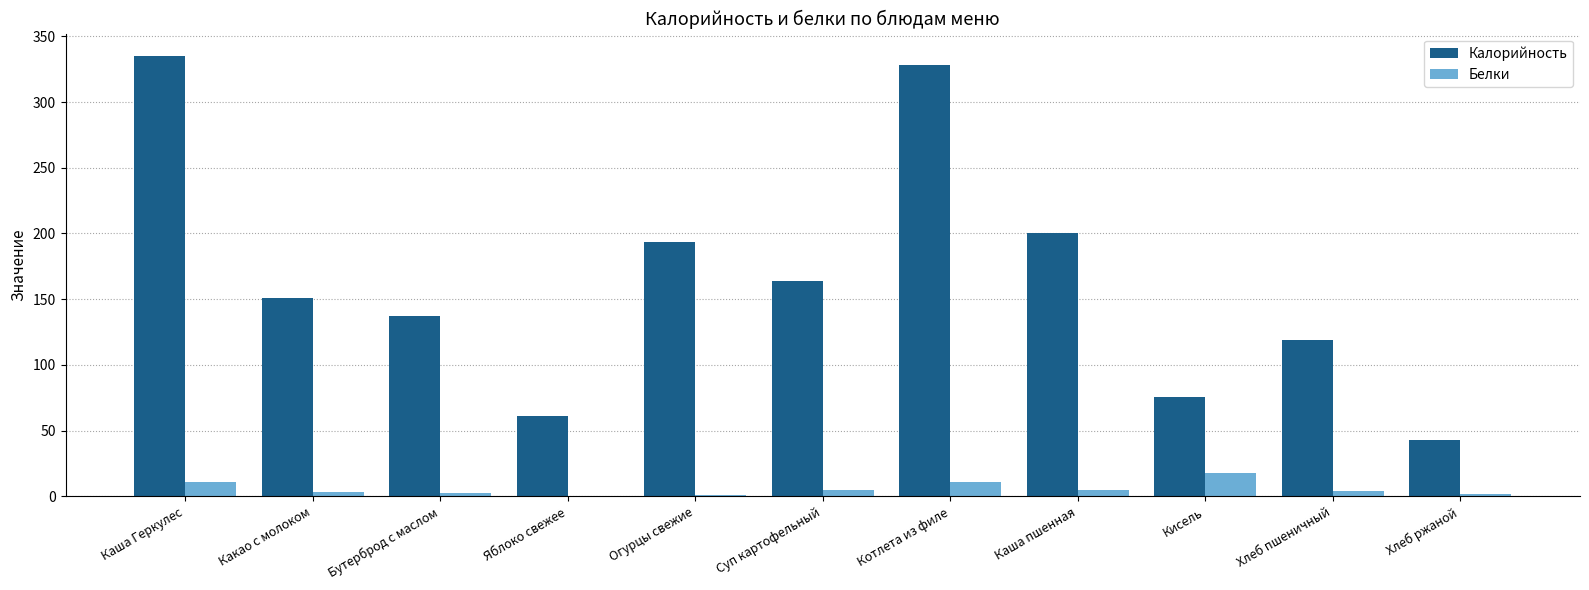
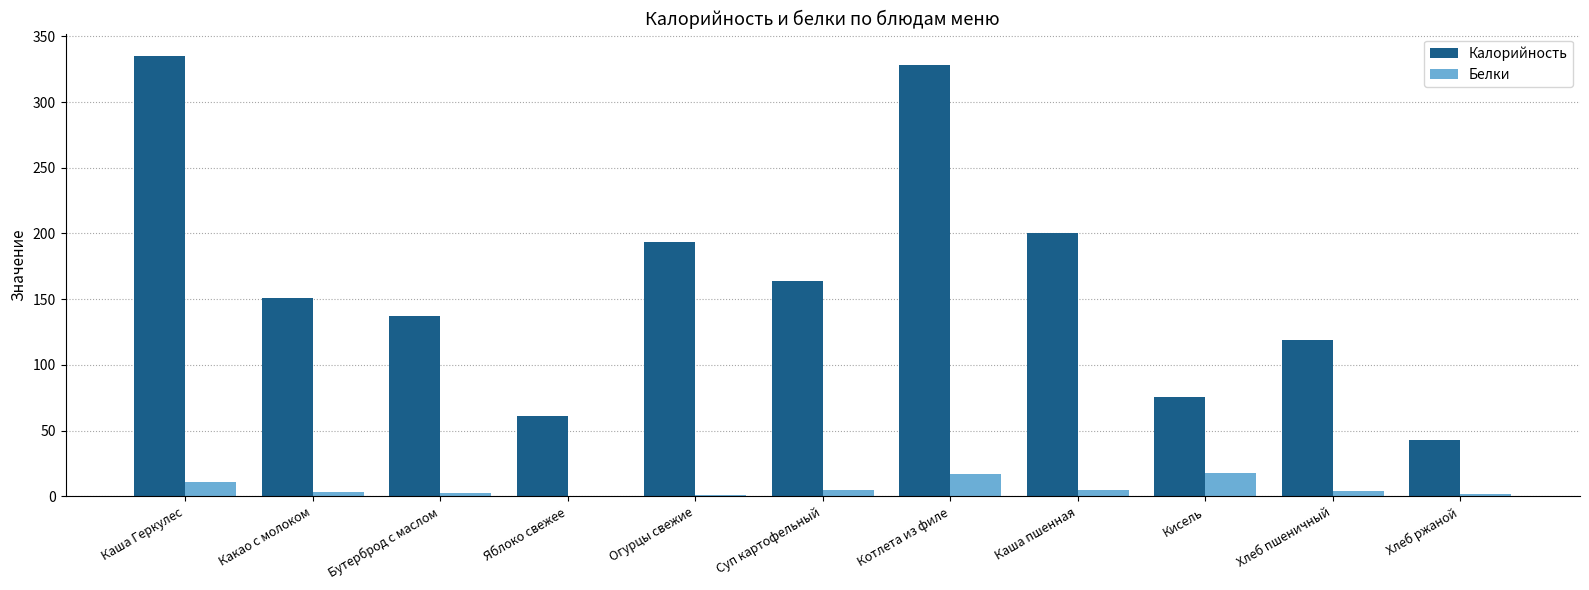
Белки, Котлета из филе: 11 -> 17
